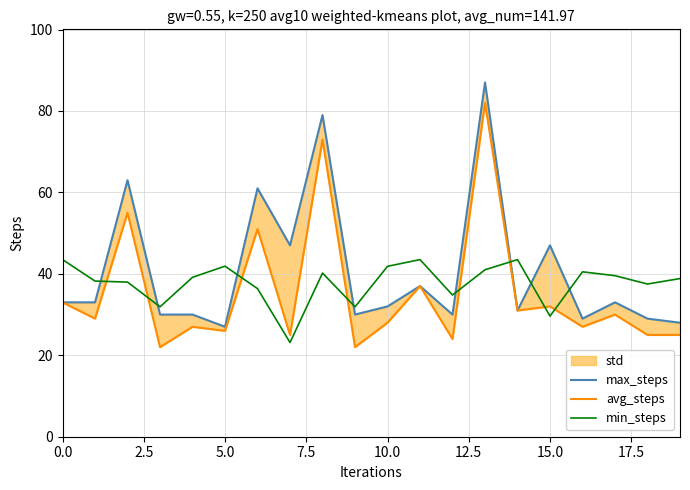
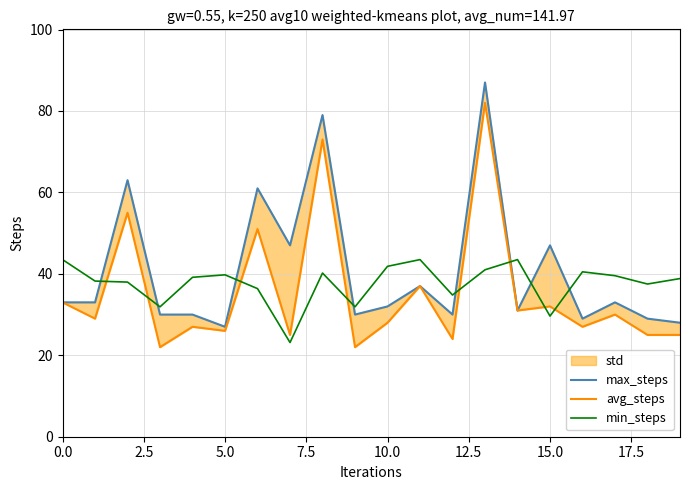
min_steps, 5.0: 42 -> 40
